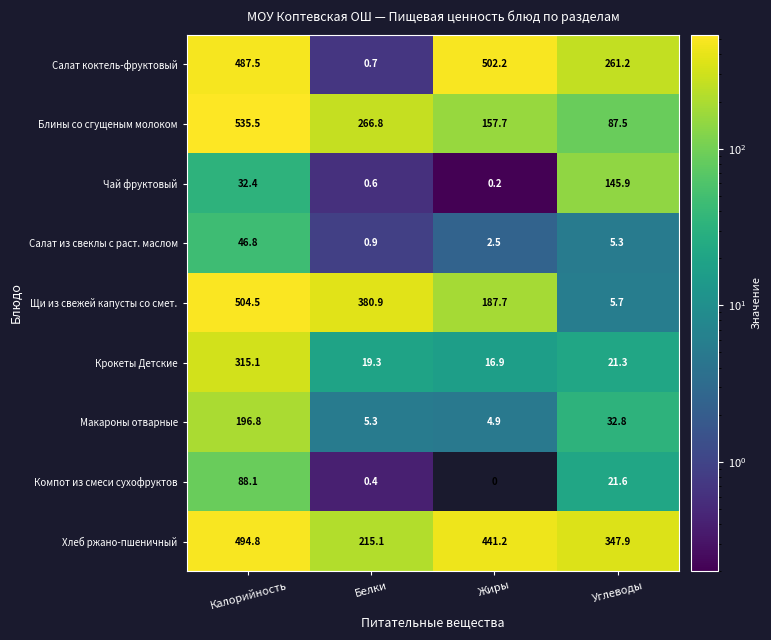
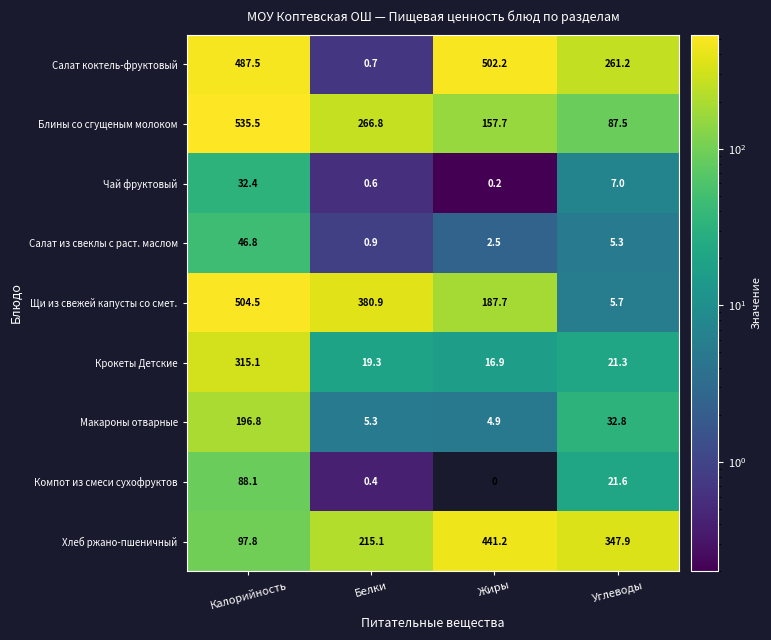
Чай фруктовый, Углеводы: 145.9 -> 7.0
Хлеб ржано-пшеничный, Калорийность: 494.8 -> 97.8
